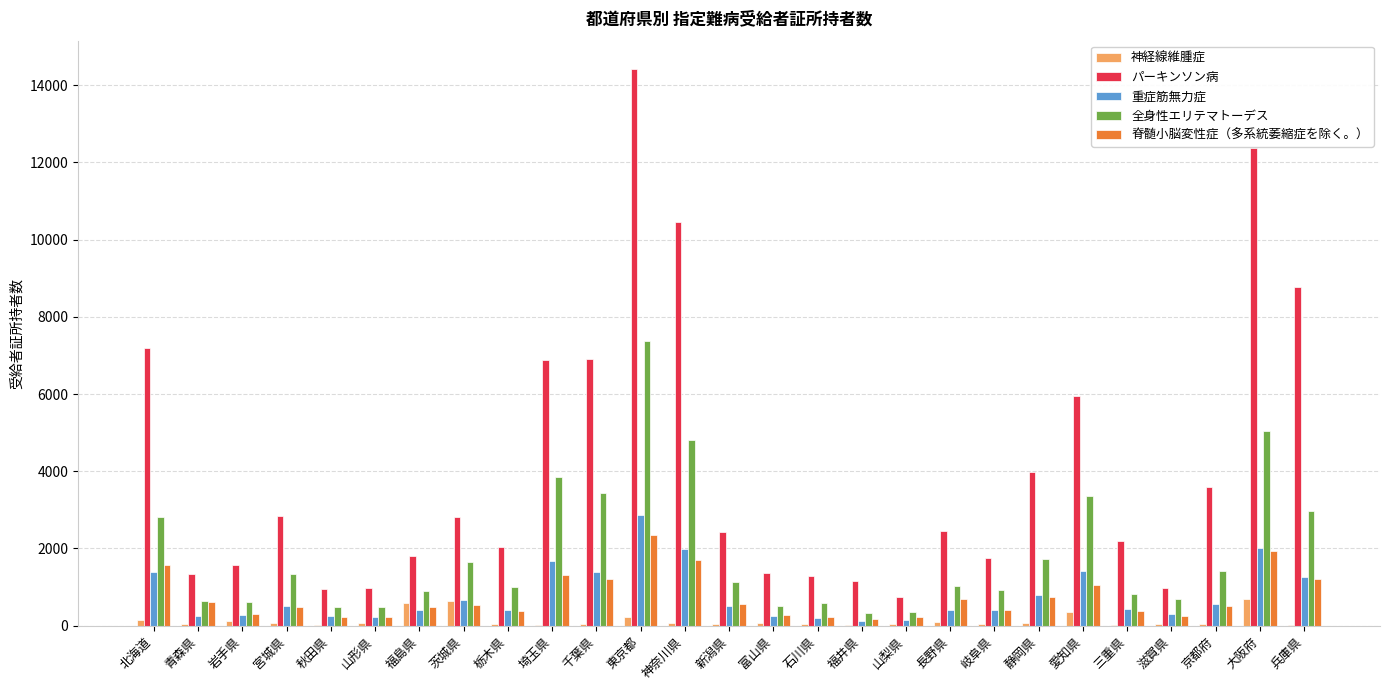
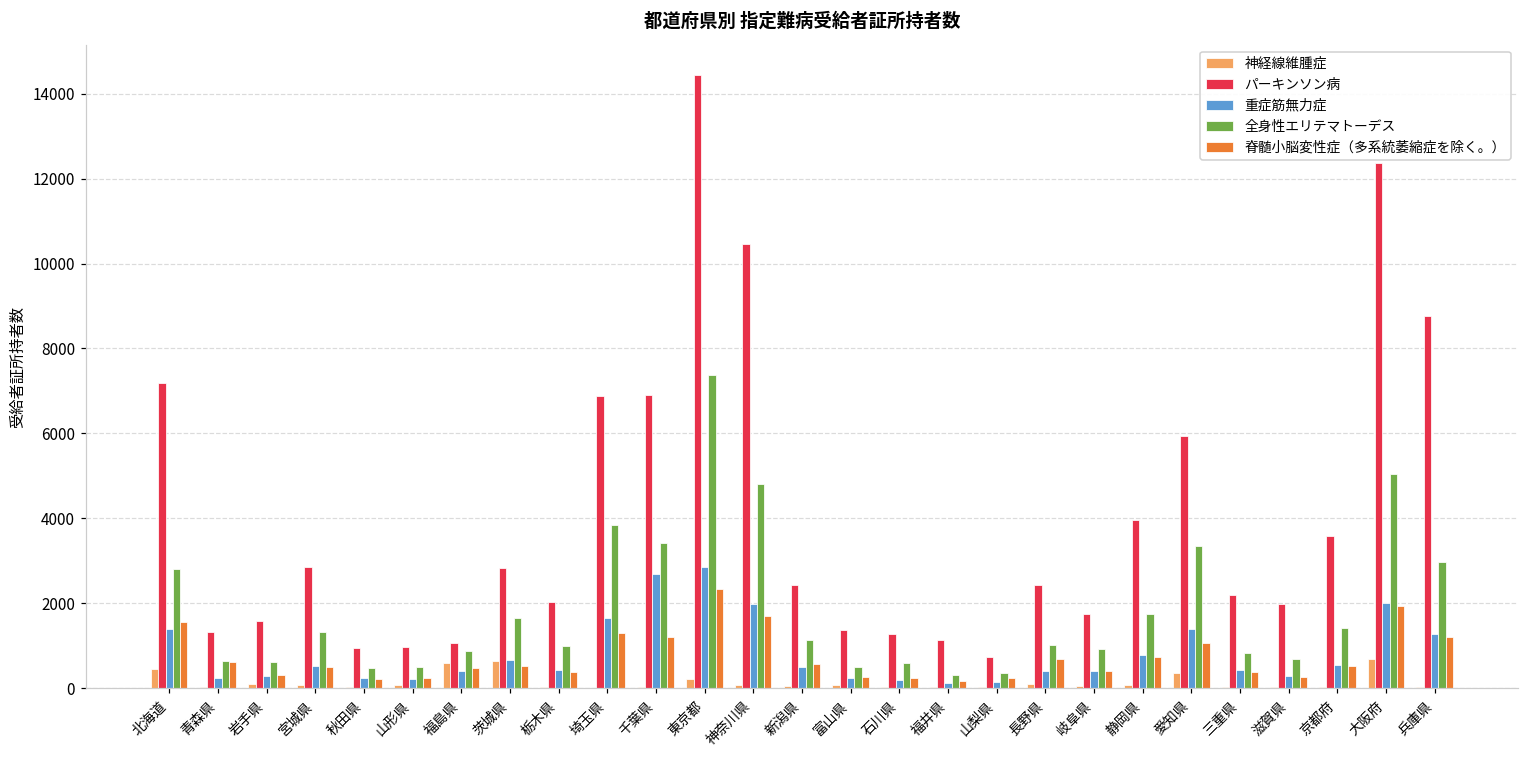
神経線維腫症, 北海道: 200 -> 500
パーキンソン病, 福島県: 1800 -> 1100
重症筋無力症, 千葉県: 1400 -> 2700
パーキンソン病, 滋賀県: 1000 -> 2000
